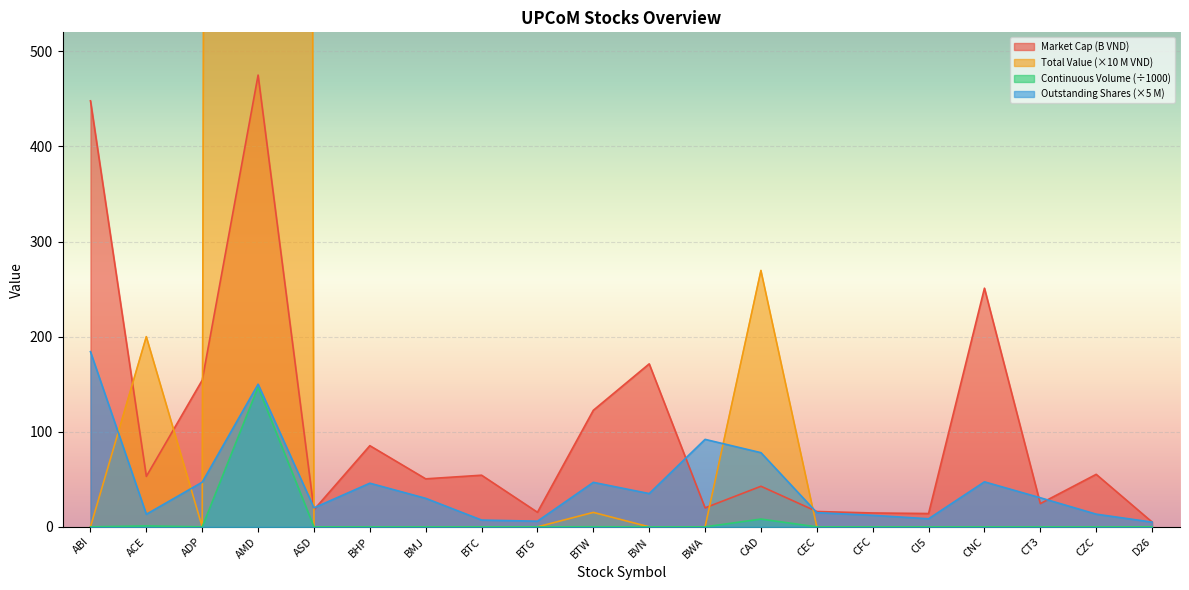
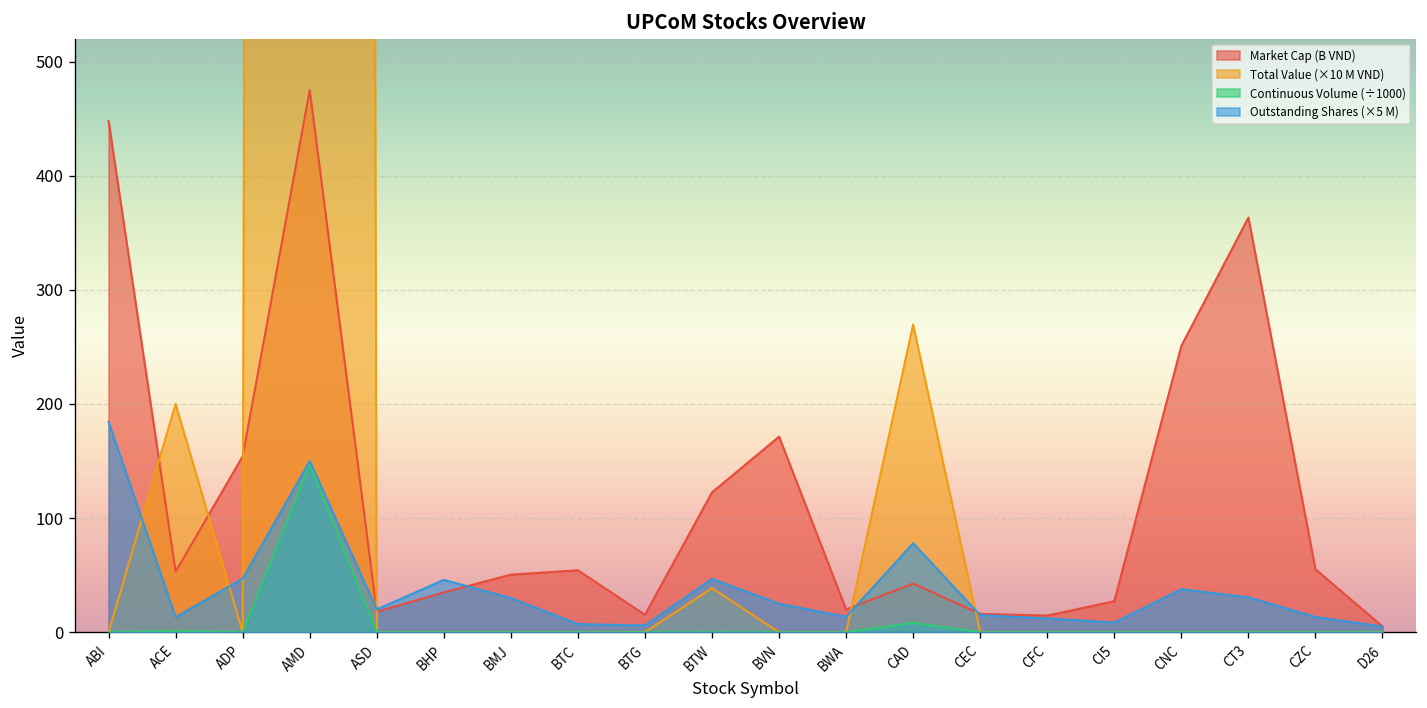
Market Cap (B VND), BHP: 90 -> 30
Total Value (×10 M VND), BTW: 20 -> 40
Outstanding Shares (×5 M), BVN: 40 -> 30
Outstanding Shares (×5 M), BWA: 90 -> 10
Market Cap (B VND), CI5: 10 -> 30
Outstanding Shares (×5 M), CNC: 50 -> 40
Market Cap (B VND), CT3: 20 -> 360
